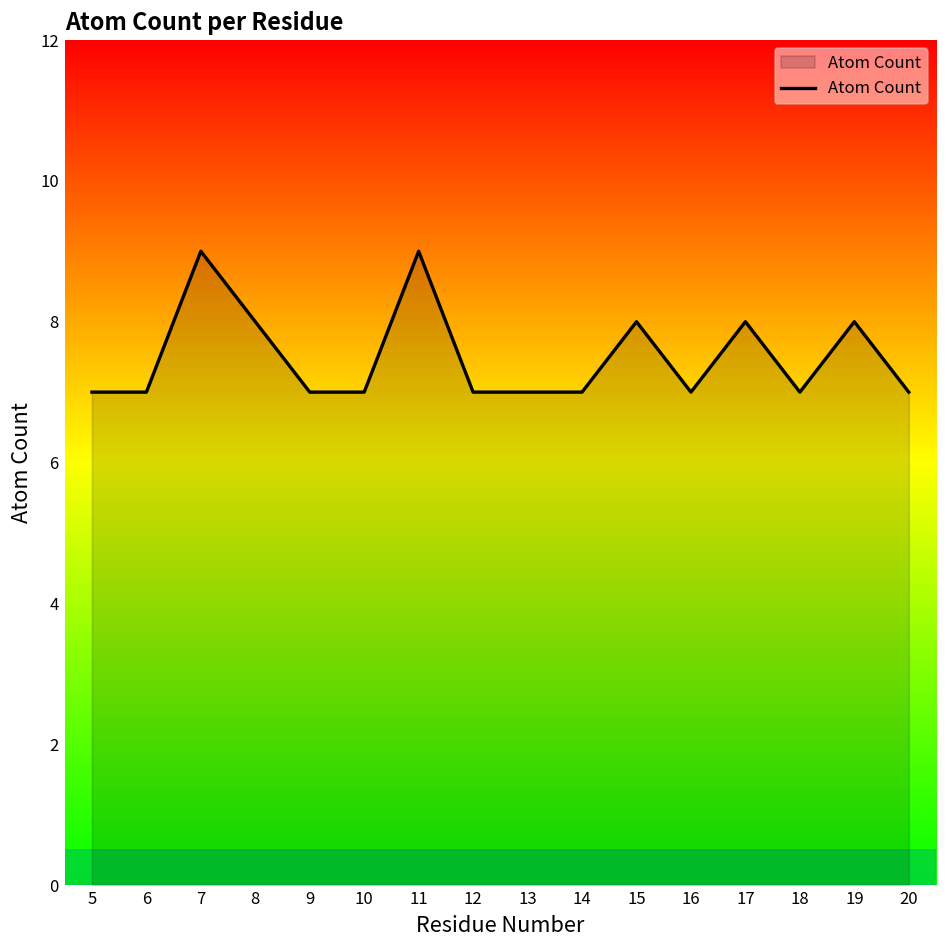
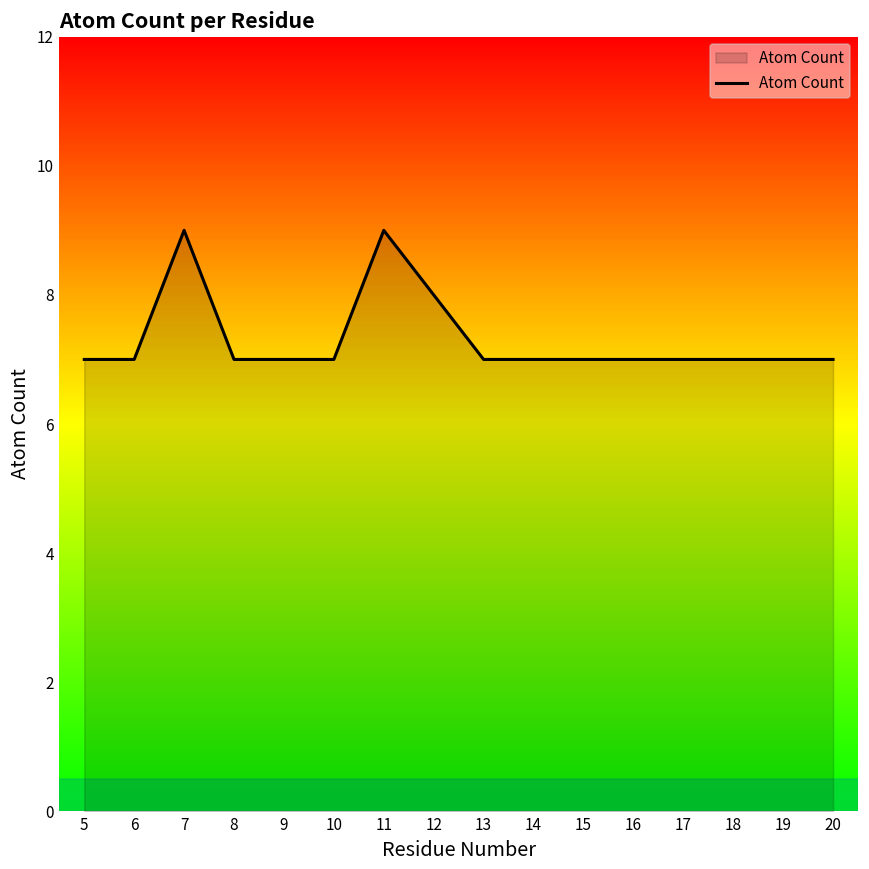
8: 8 -> 7
12: 7 -> 8
15: 8 -> 7
17: 8 -> 7
19: 8 -> 7
